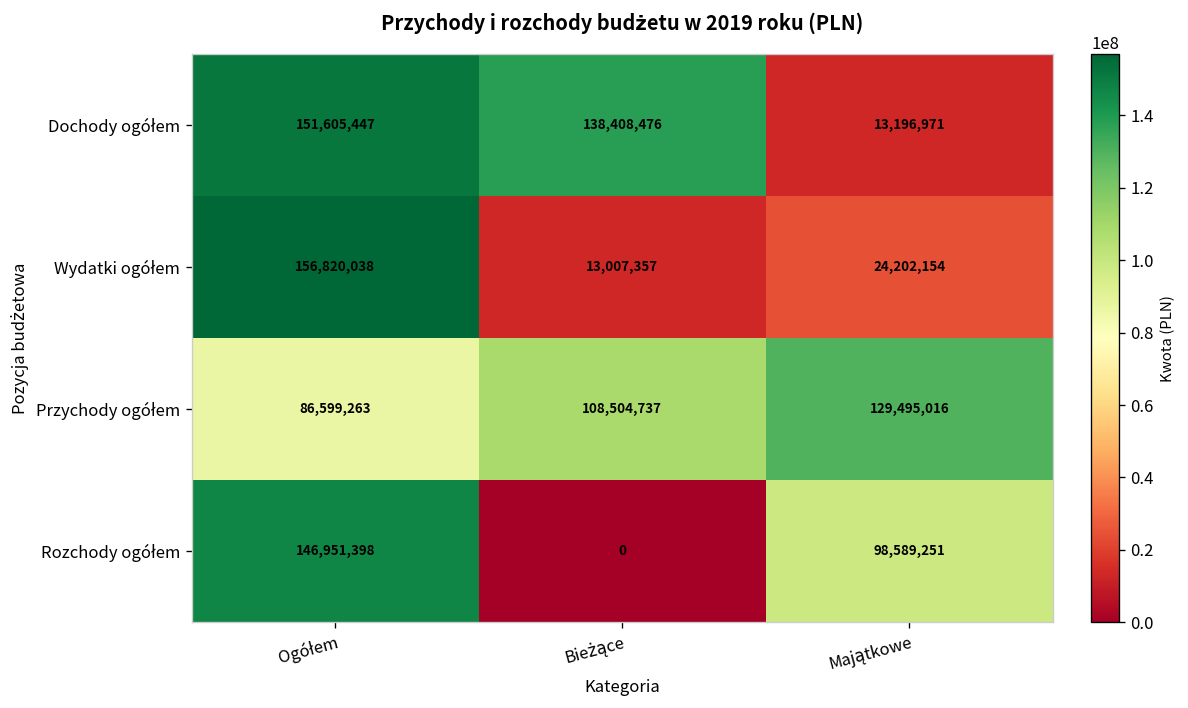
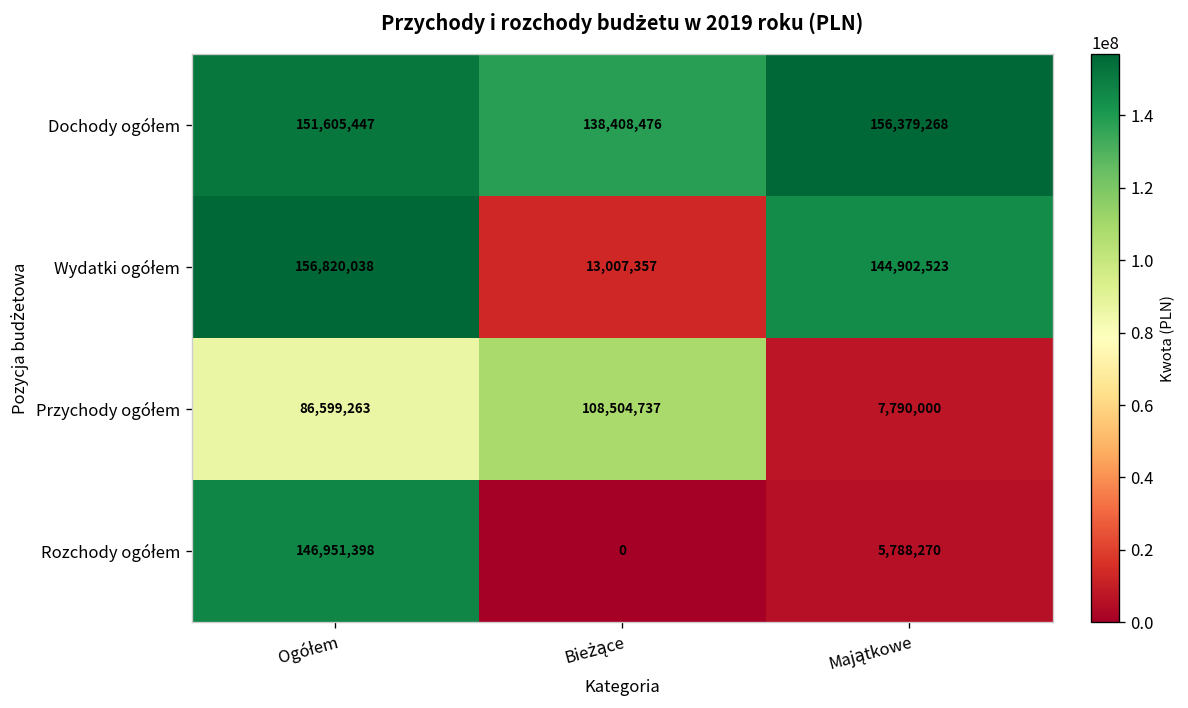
Dochody ogółem, Majątkowe: 13,196,971 -> 156,379,268
Wydatki ogółem, Majątkowe: 24,202,154 -> 144,902,523
Przychody ogółem, Majątkowe: 129,495,016 -> 7,790,000
Rozchody ogółem, Majątkowe: 98,589,251 -> 5,788,270
